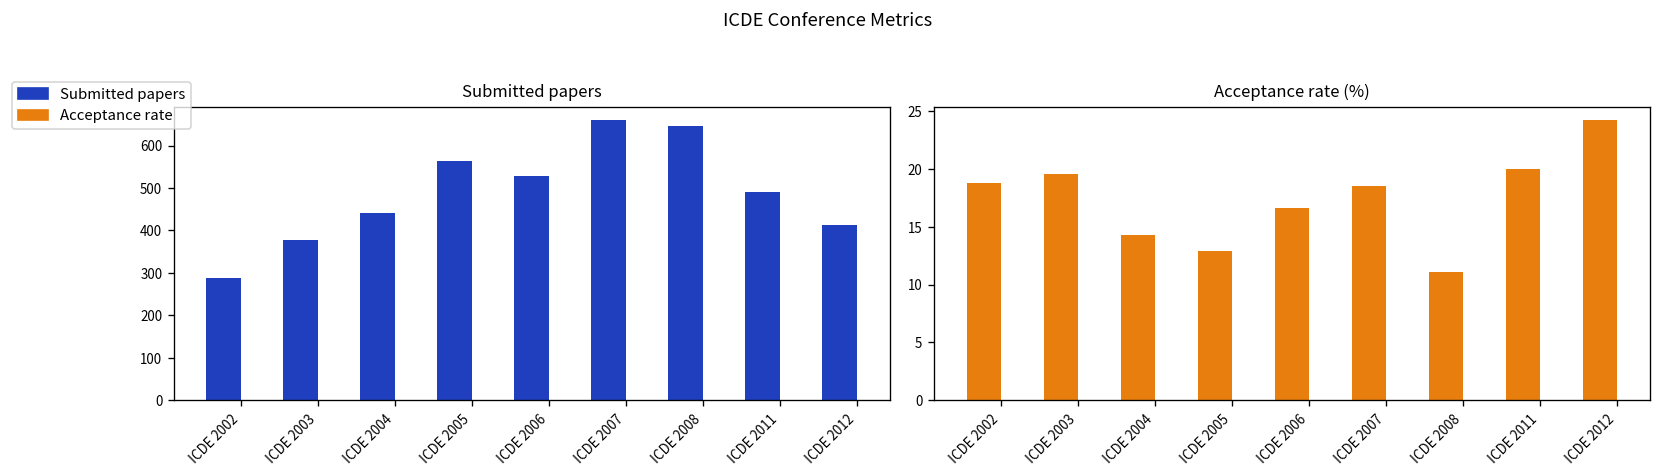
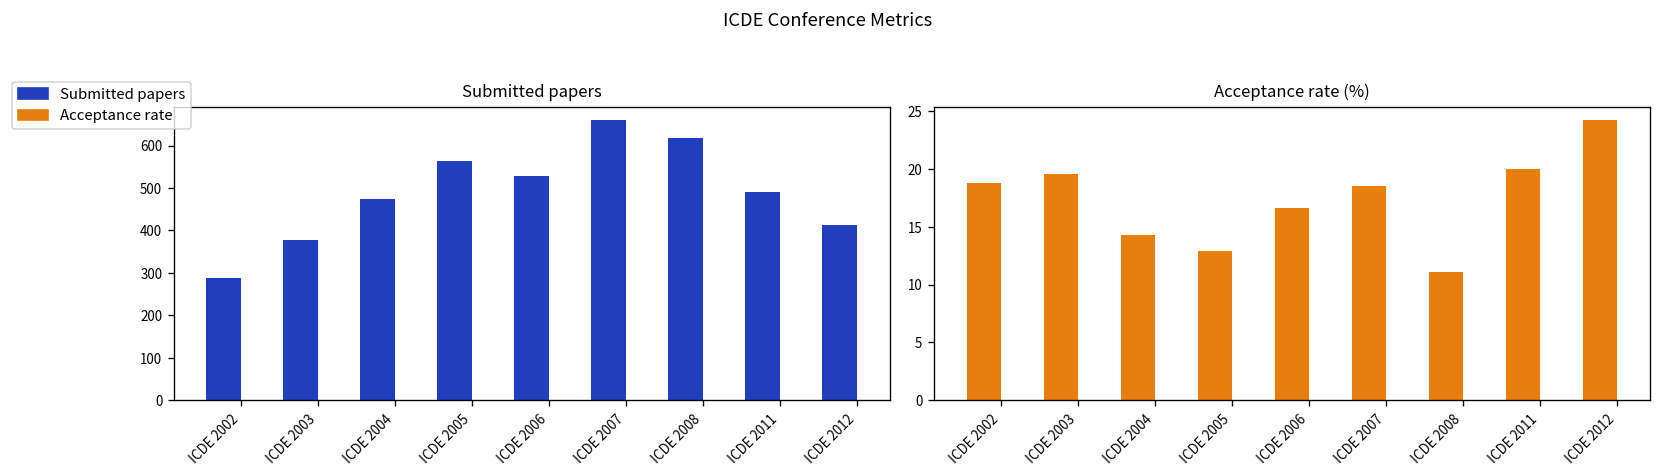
Submitted papers, ICDE 2004: 440 -> 470
Submitted papers, ICDE 2008: 650 -> 620
